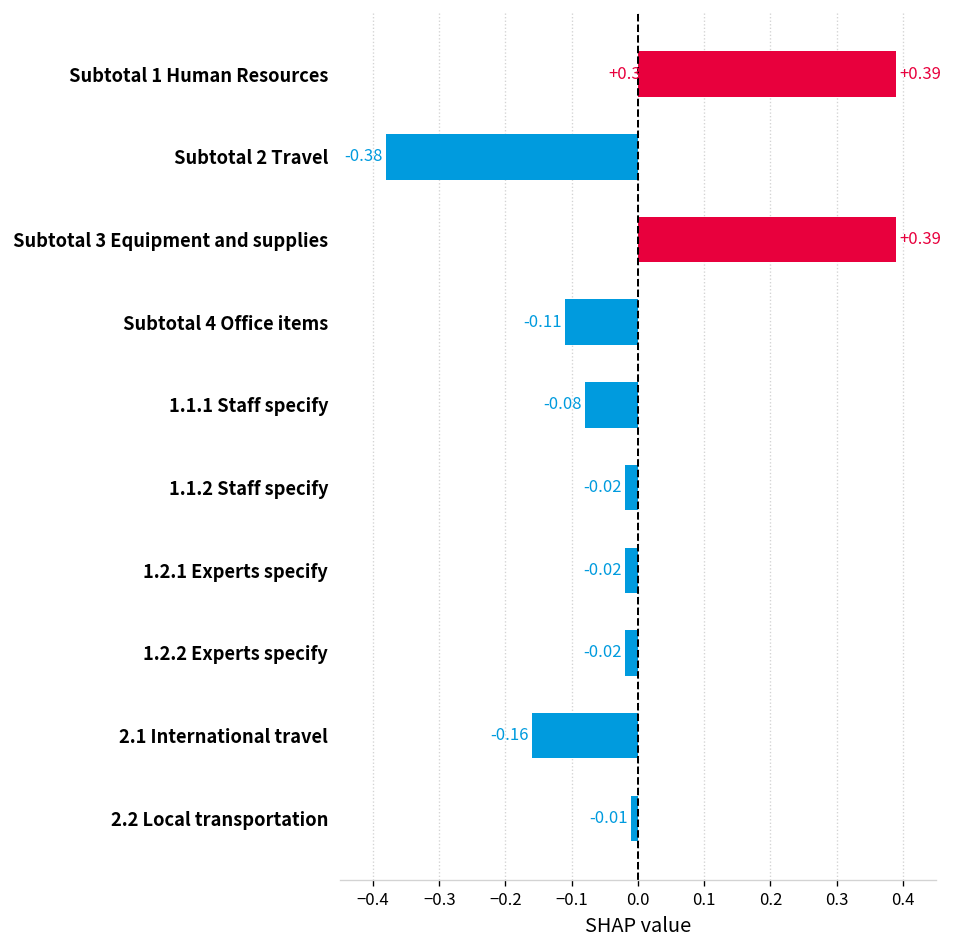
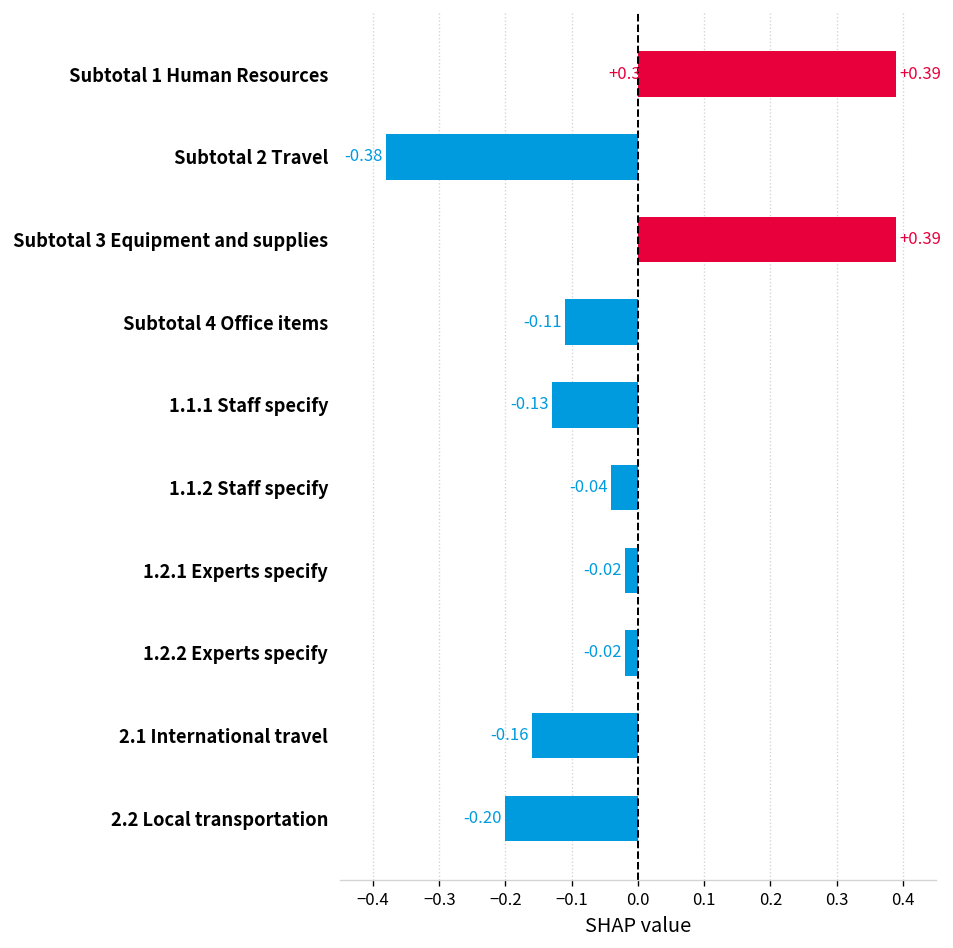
1.1.1 Staff specify: -0.08 -> -0.13
1.1.2 Staff specify: -0.02 -> -0.04
2.2 Local transportation: -0.01 -> -0.20
